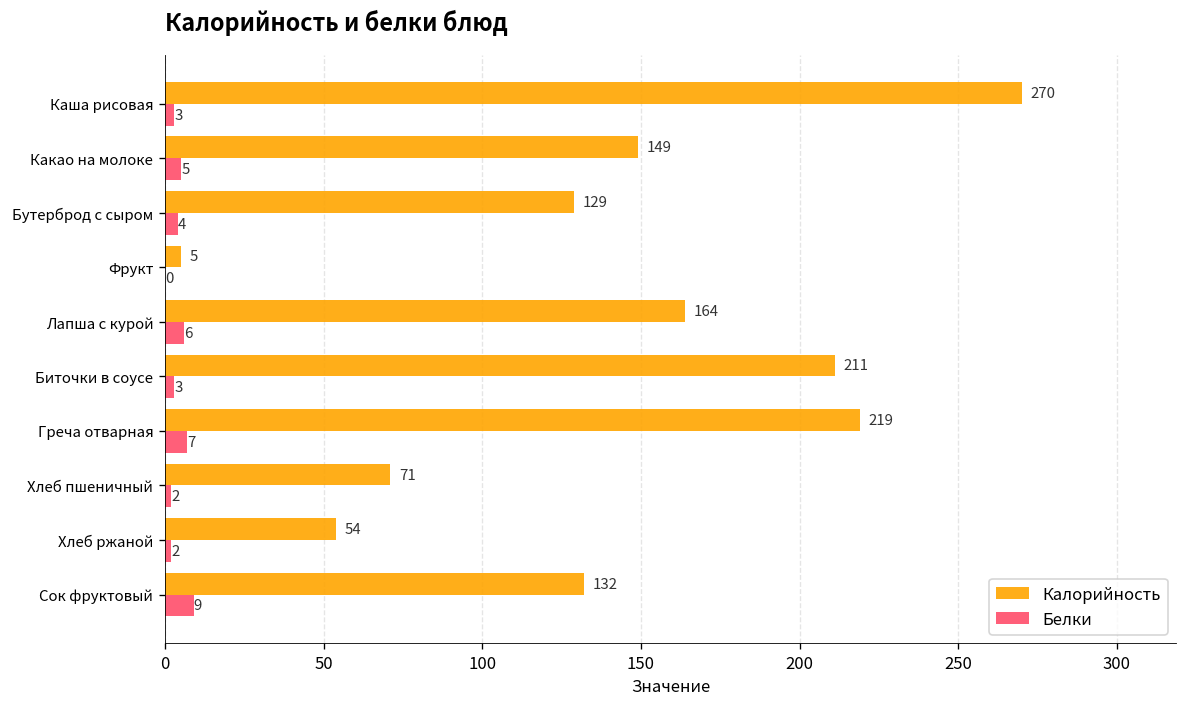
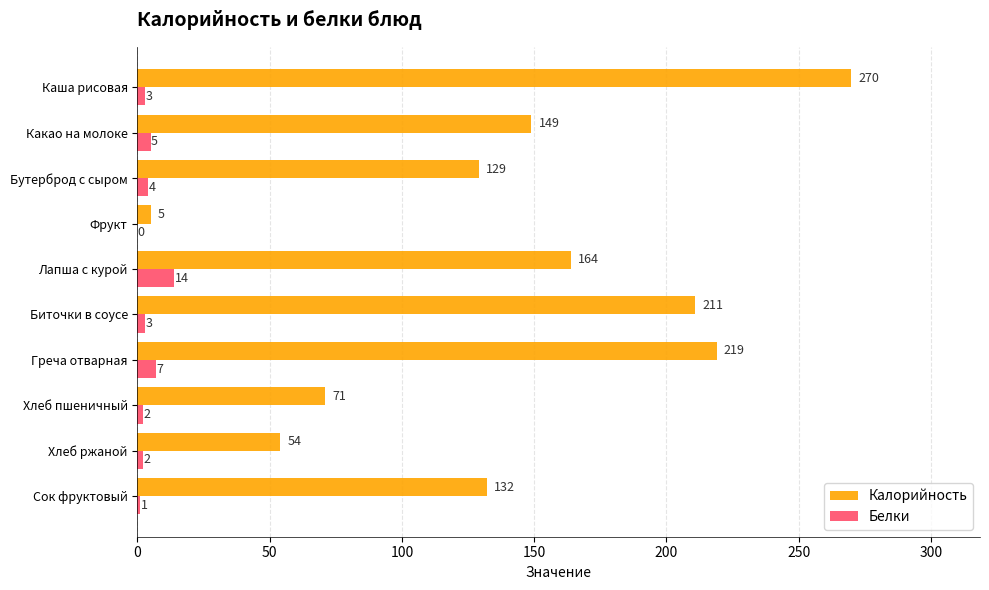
Белки, Лапша с курой: 6 -> 14
Белки, Сок фруктовый: 9 -> 1
